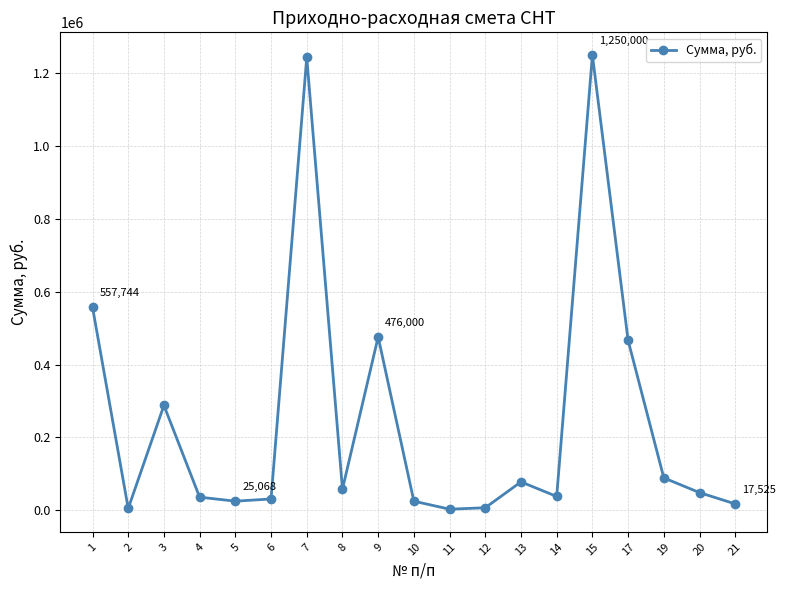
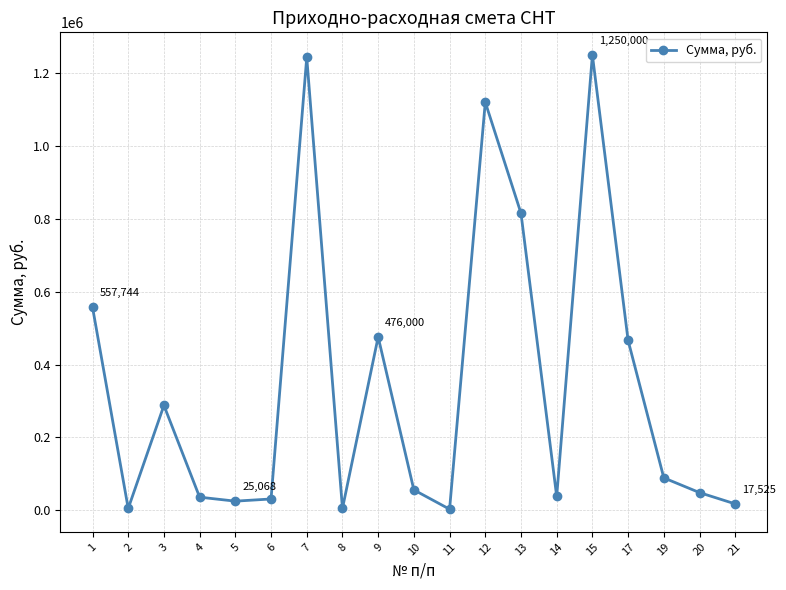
8: 60000 -> 10000
10: 30000 -> 60000
12: 10000 -> 1120000
13: 80000 -> 820000
